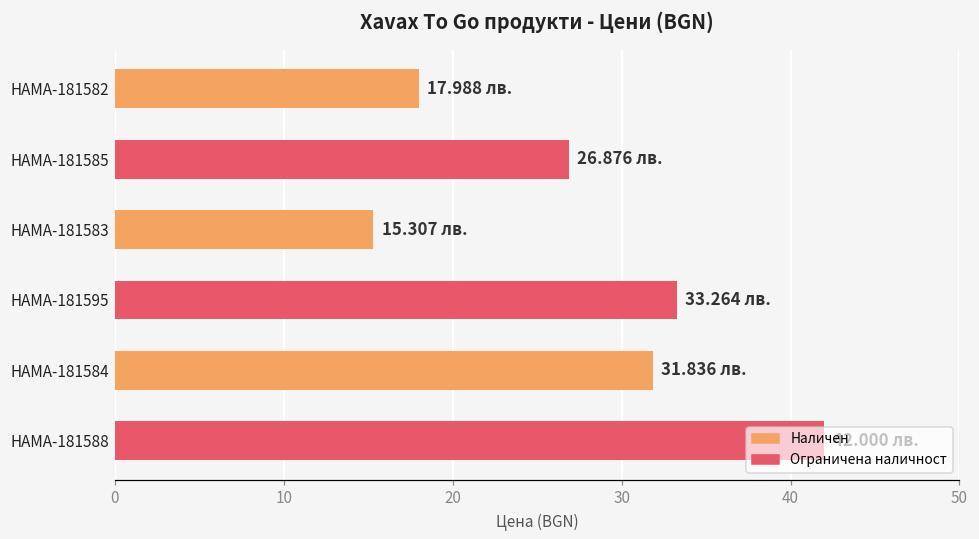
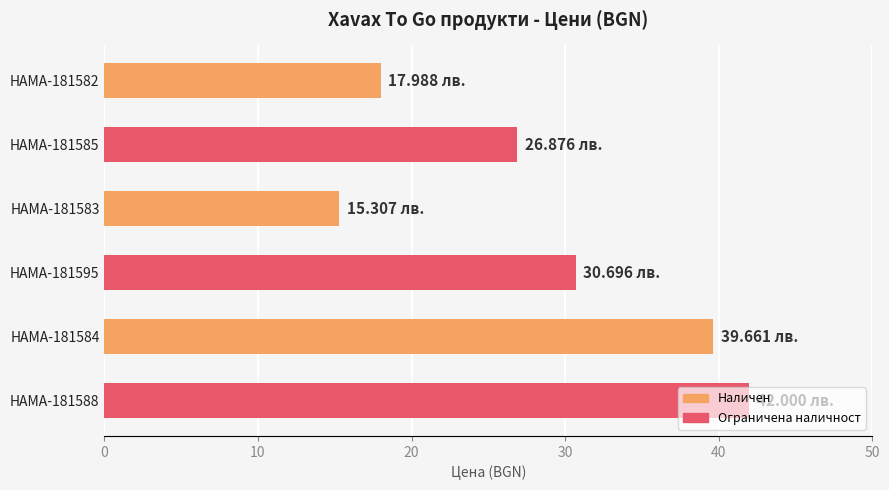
HAMA-181595: 33.264 -> 30.696
HAMA-181584: 31.836 -> 39.661
